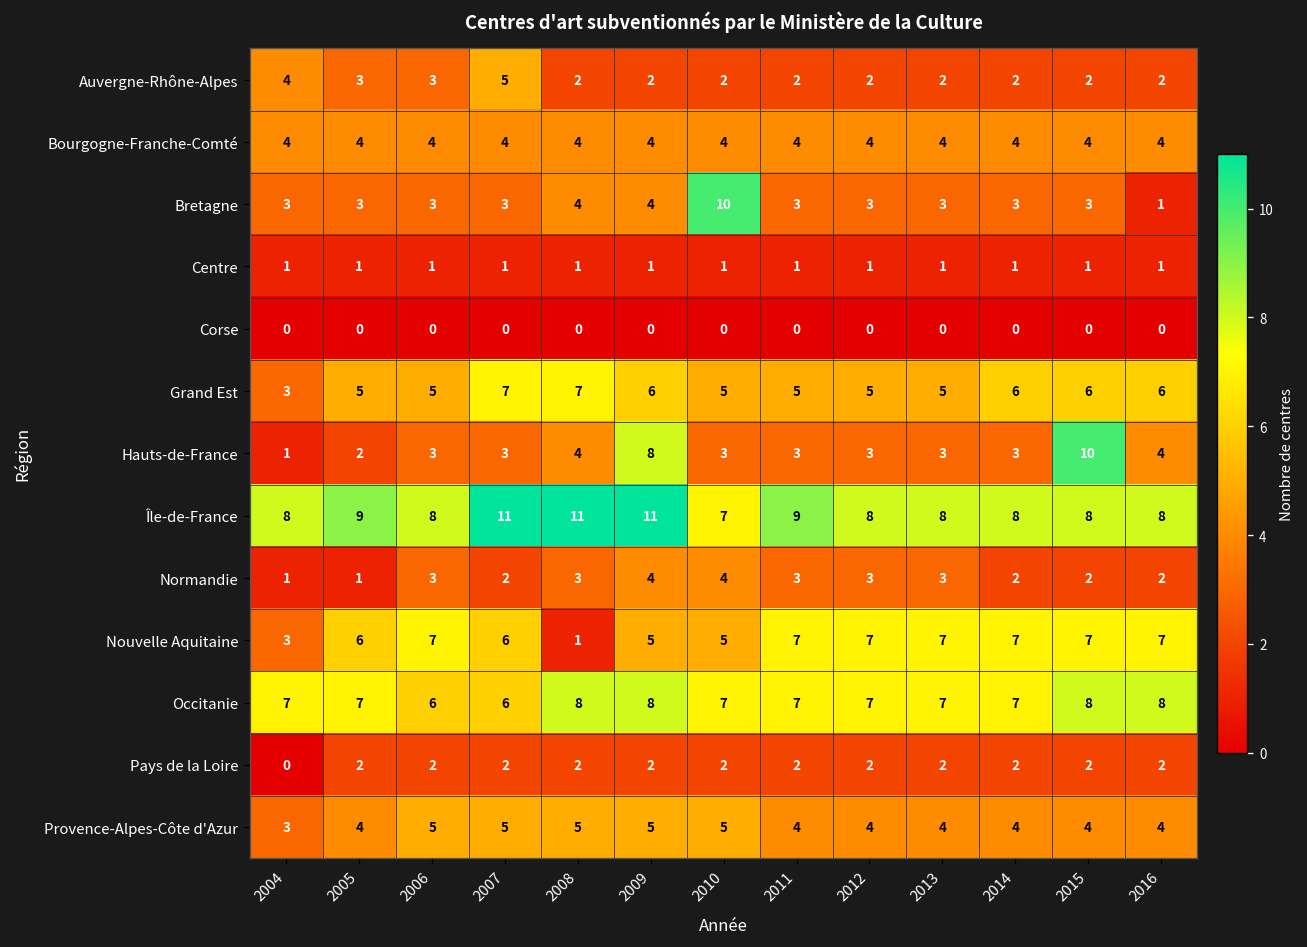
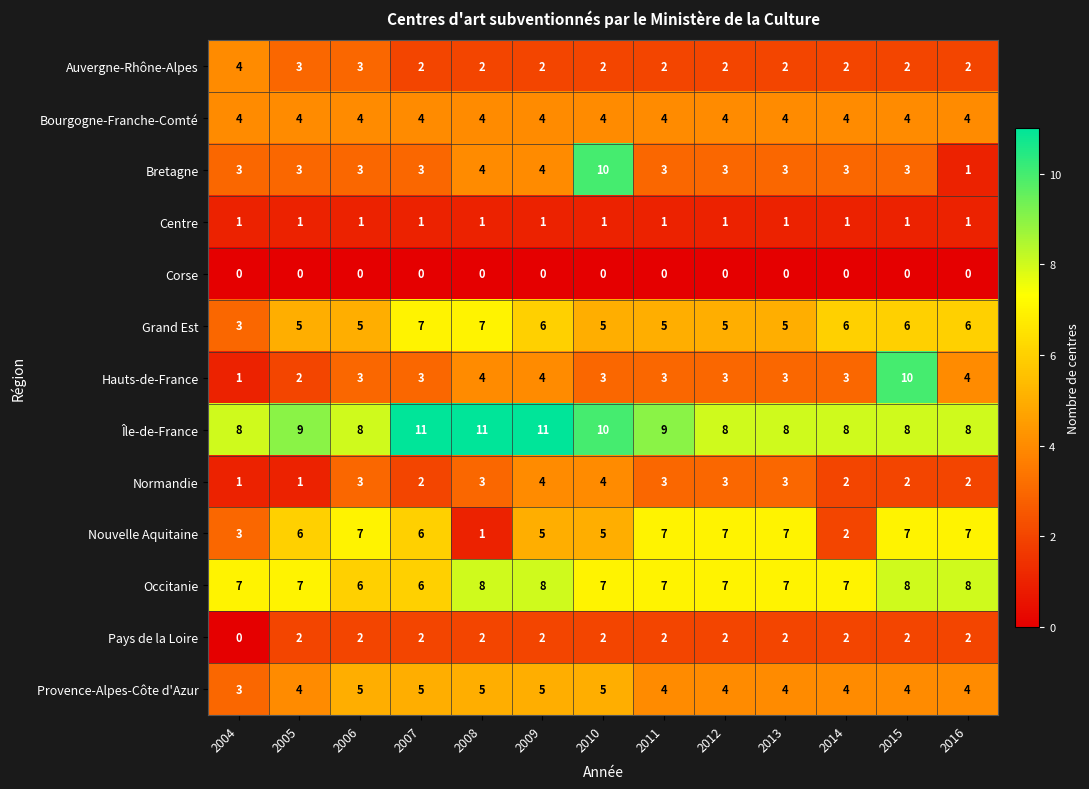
Auvergne-Rhône-Alpes, 2007: 5 -> 2
Hauts-de-France, 2009: 8 -> 4
Île-de-France, 2010: 7 -> 10
Nouvelle Aquitaine, 2014: 7 -> 2
